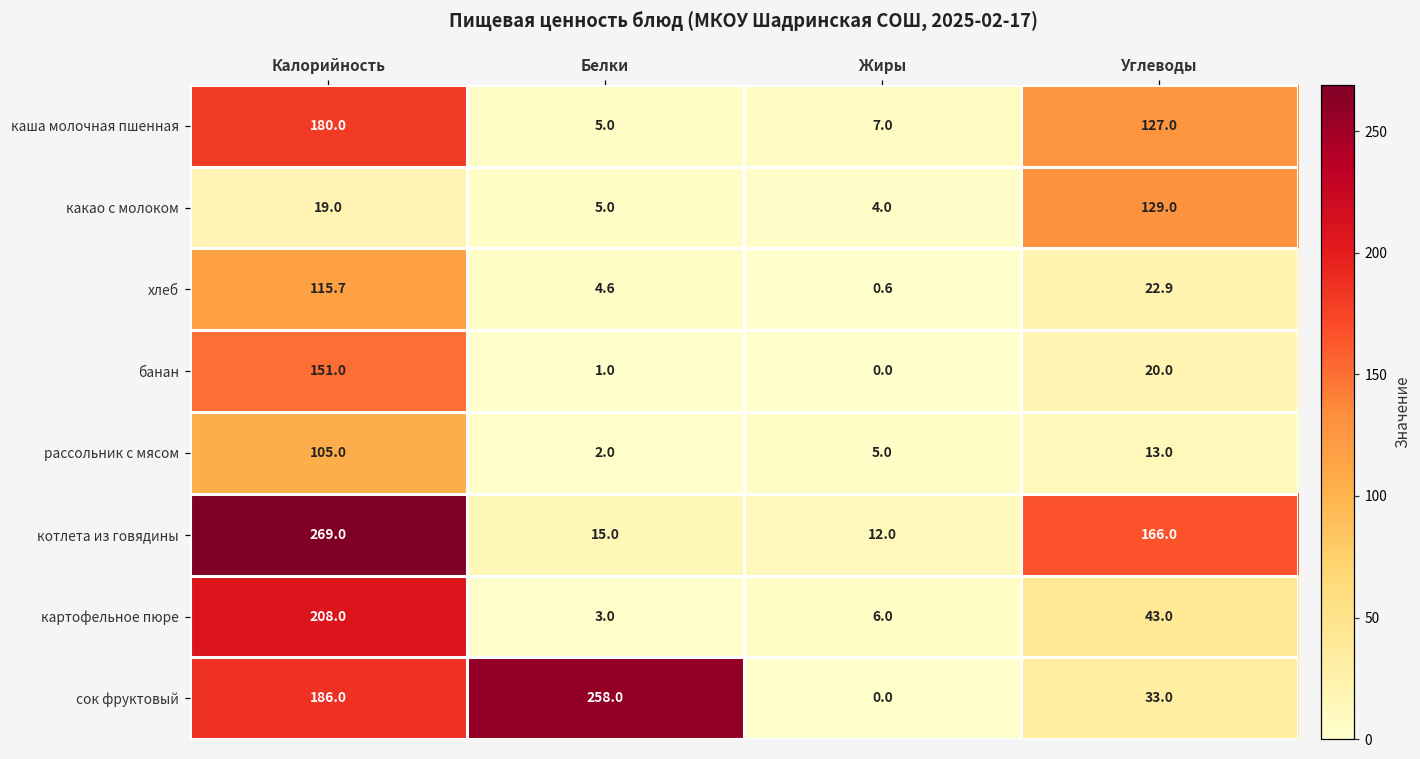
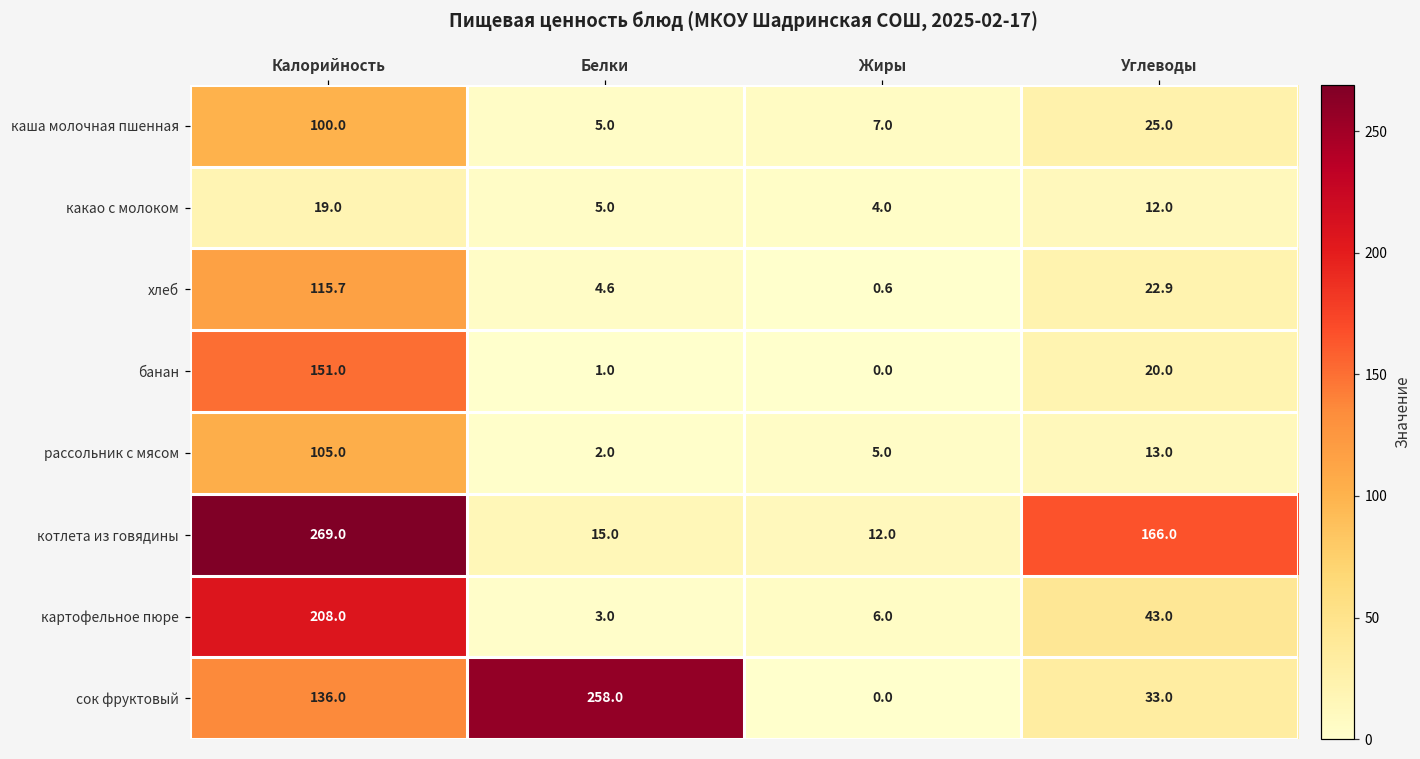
каша молочная пшенная, Калорийность: 180.0 -> 100.0
каша молочная пшенная, Углеводы: 127.0 -> 25.0
какао с молоком, Углеводы: 129.0 -> 12.0
сок фруктовый, Калорийность: 186.0 -> 136.0
